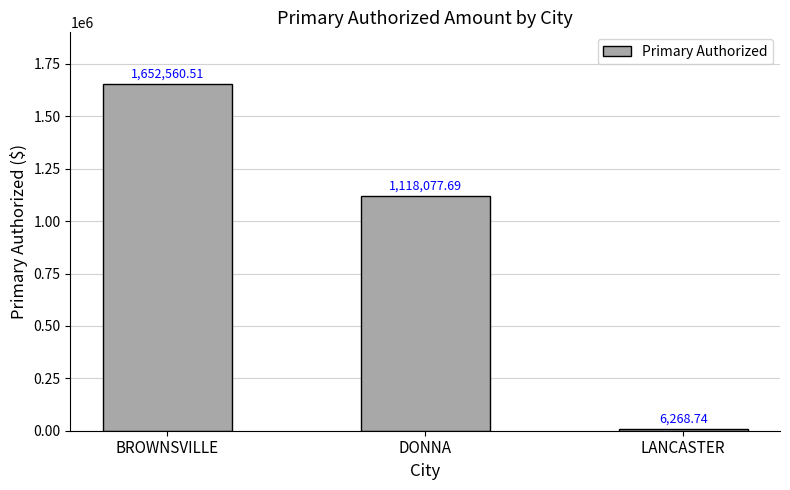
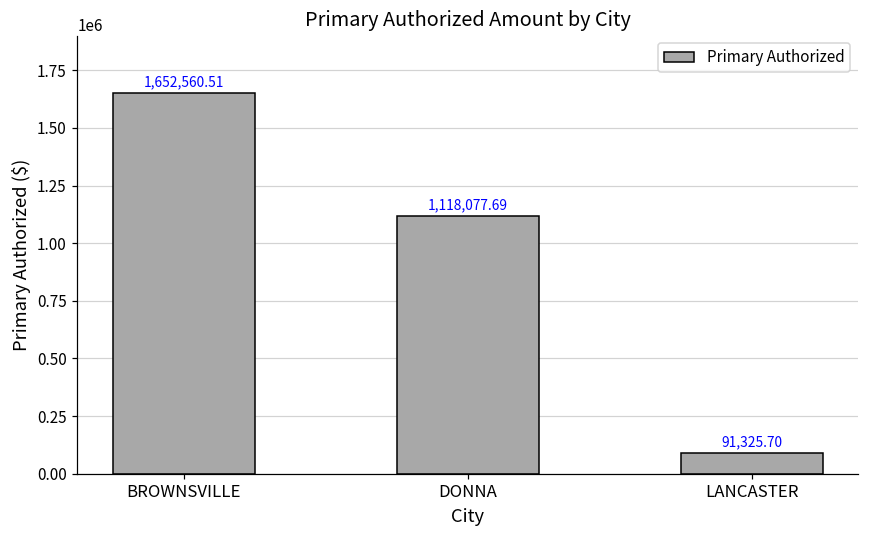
LANCASTER: 6,268.74 -> 91,325.70
